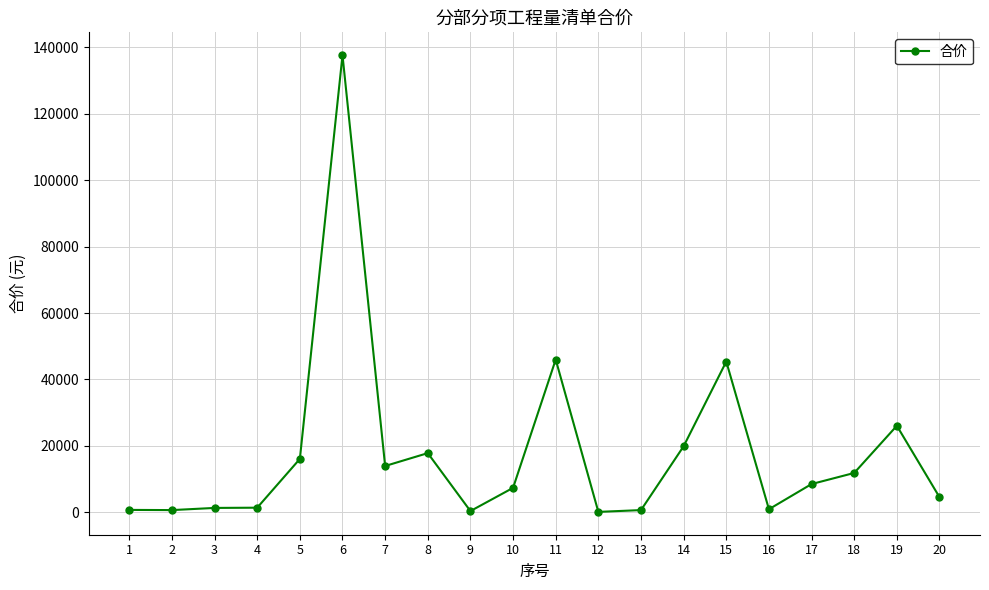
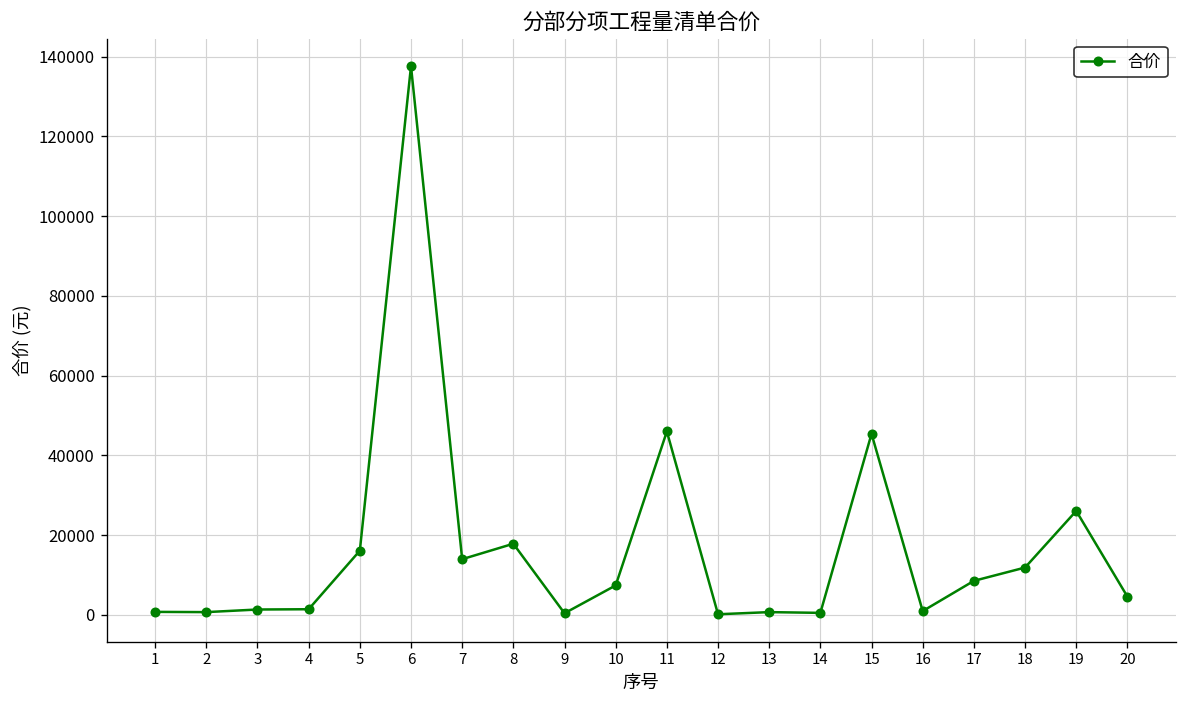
14: 20000 -> 1000
